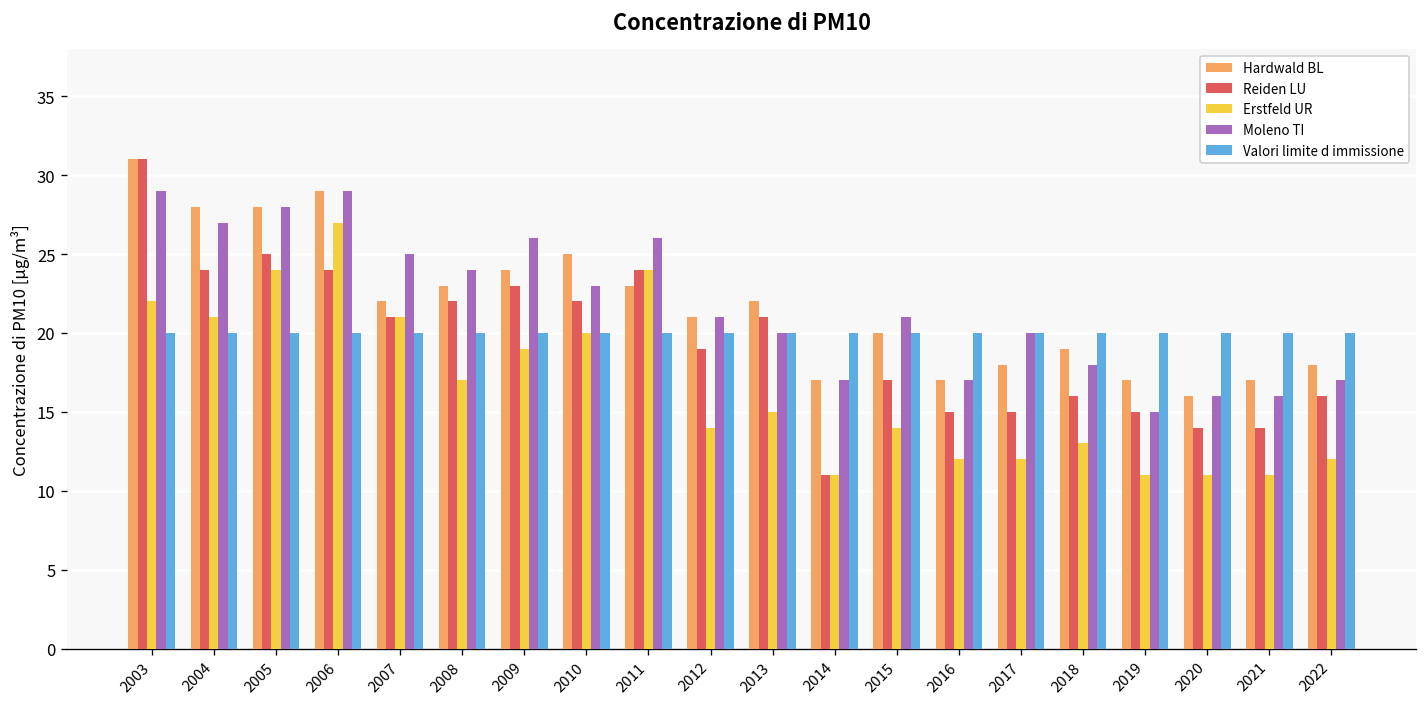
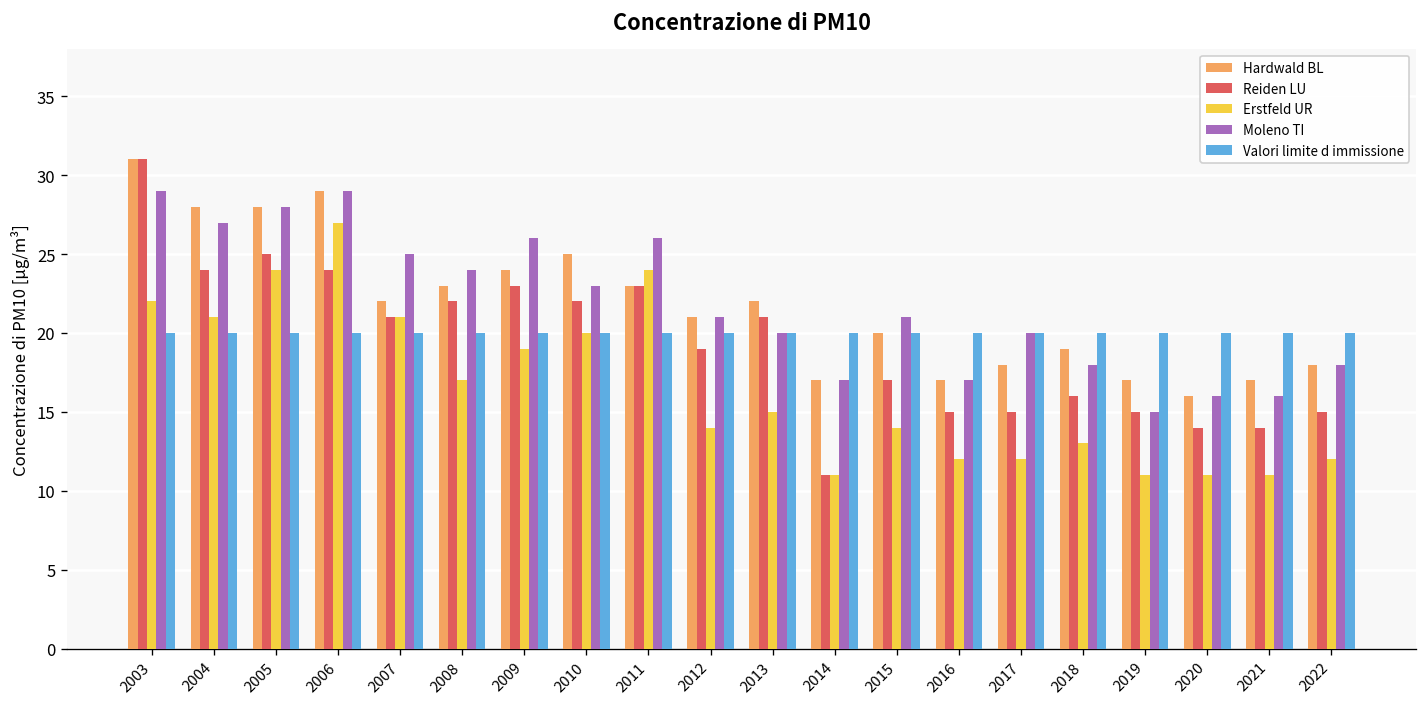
Reiden LU, 2011: 24 -> 23
Reiden LU, 2022: 16 -> 15
Moleno TI, 2022: 17 -> 18
